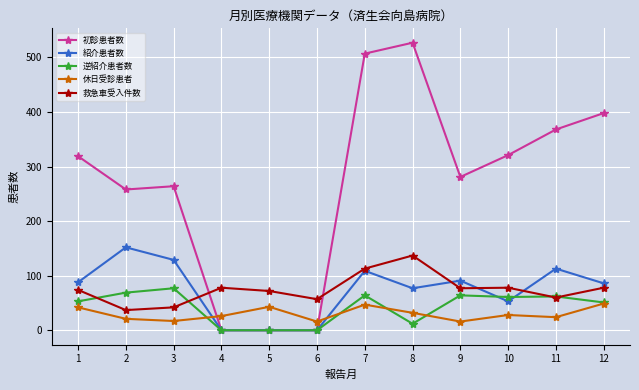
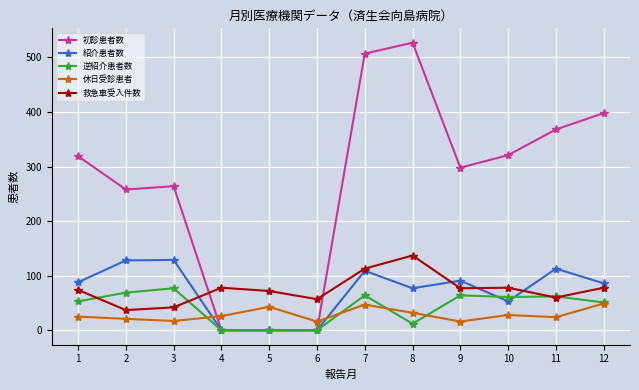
休日受診患者, 1: 40 -> 30
紹介患者数, 2: 150 -> 130
初診患者数, 9: 280 -> 300
